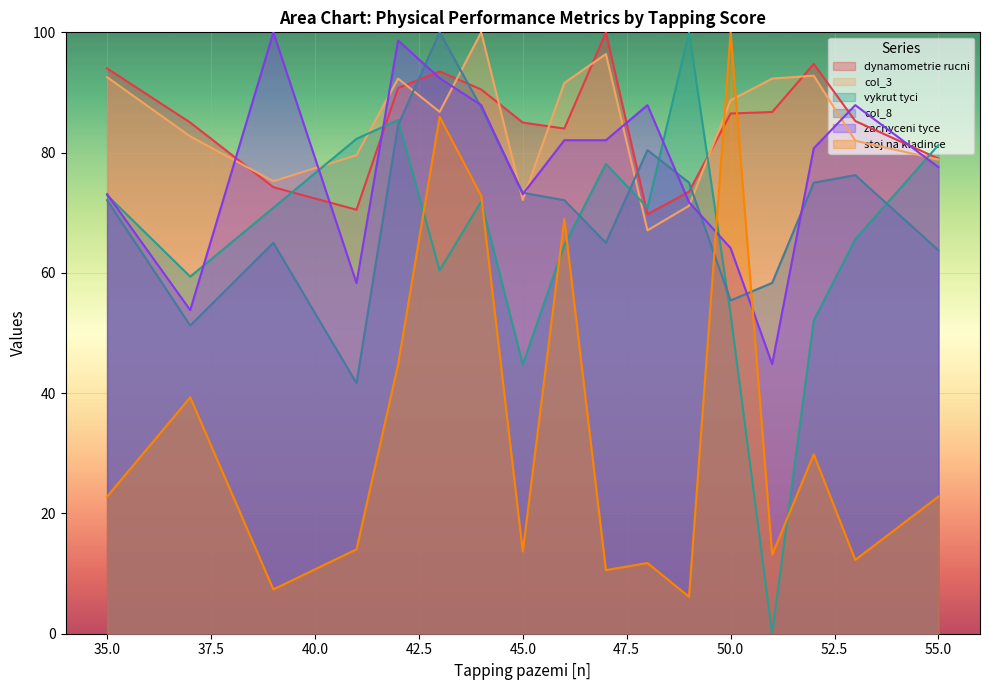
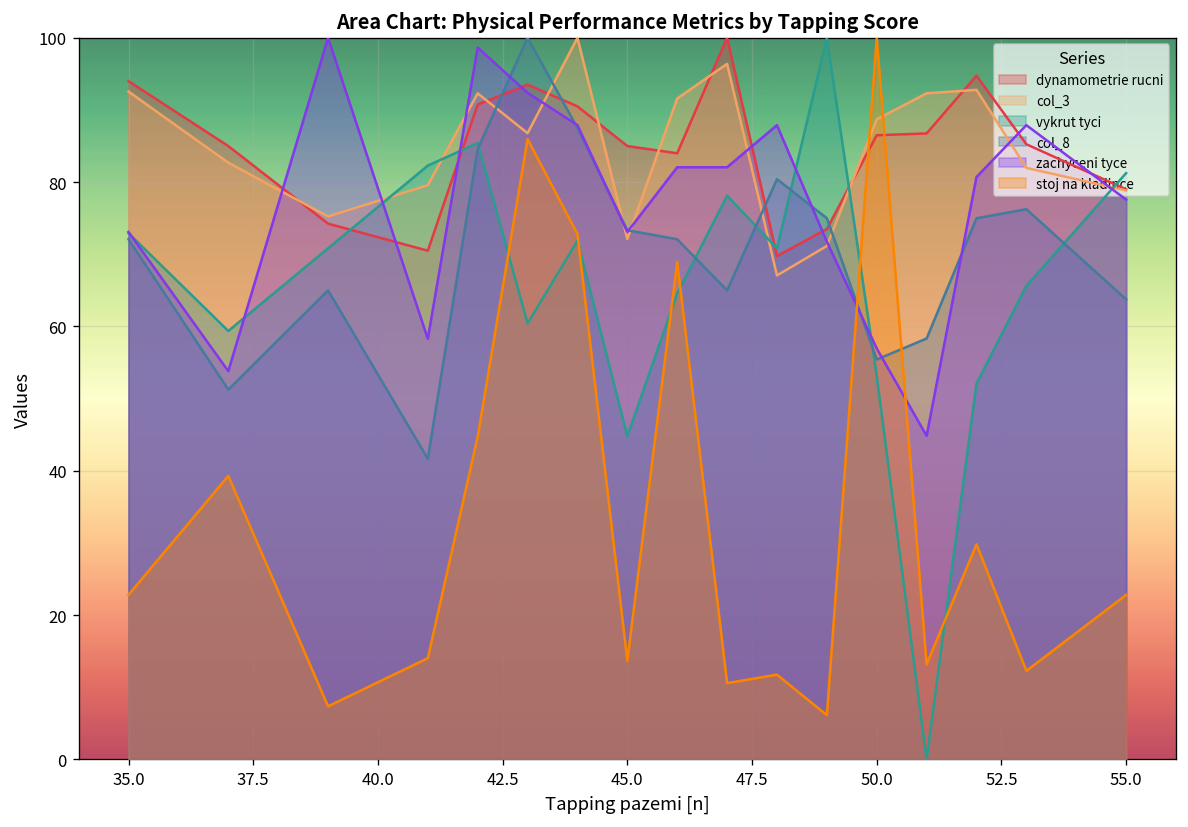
zachyceni tyce, 50.0: 64 -> 57
